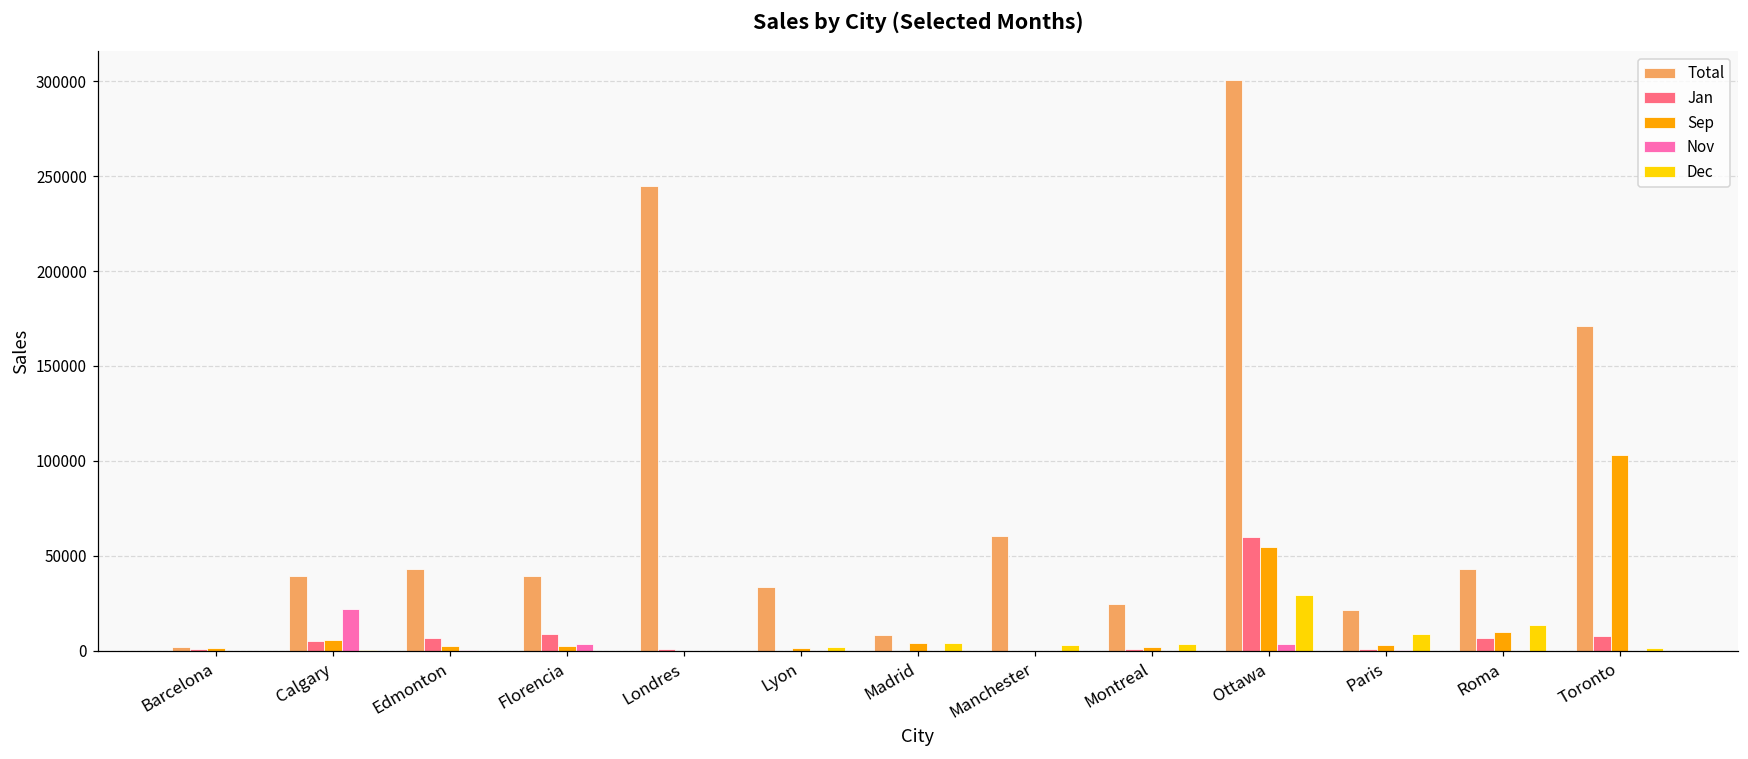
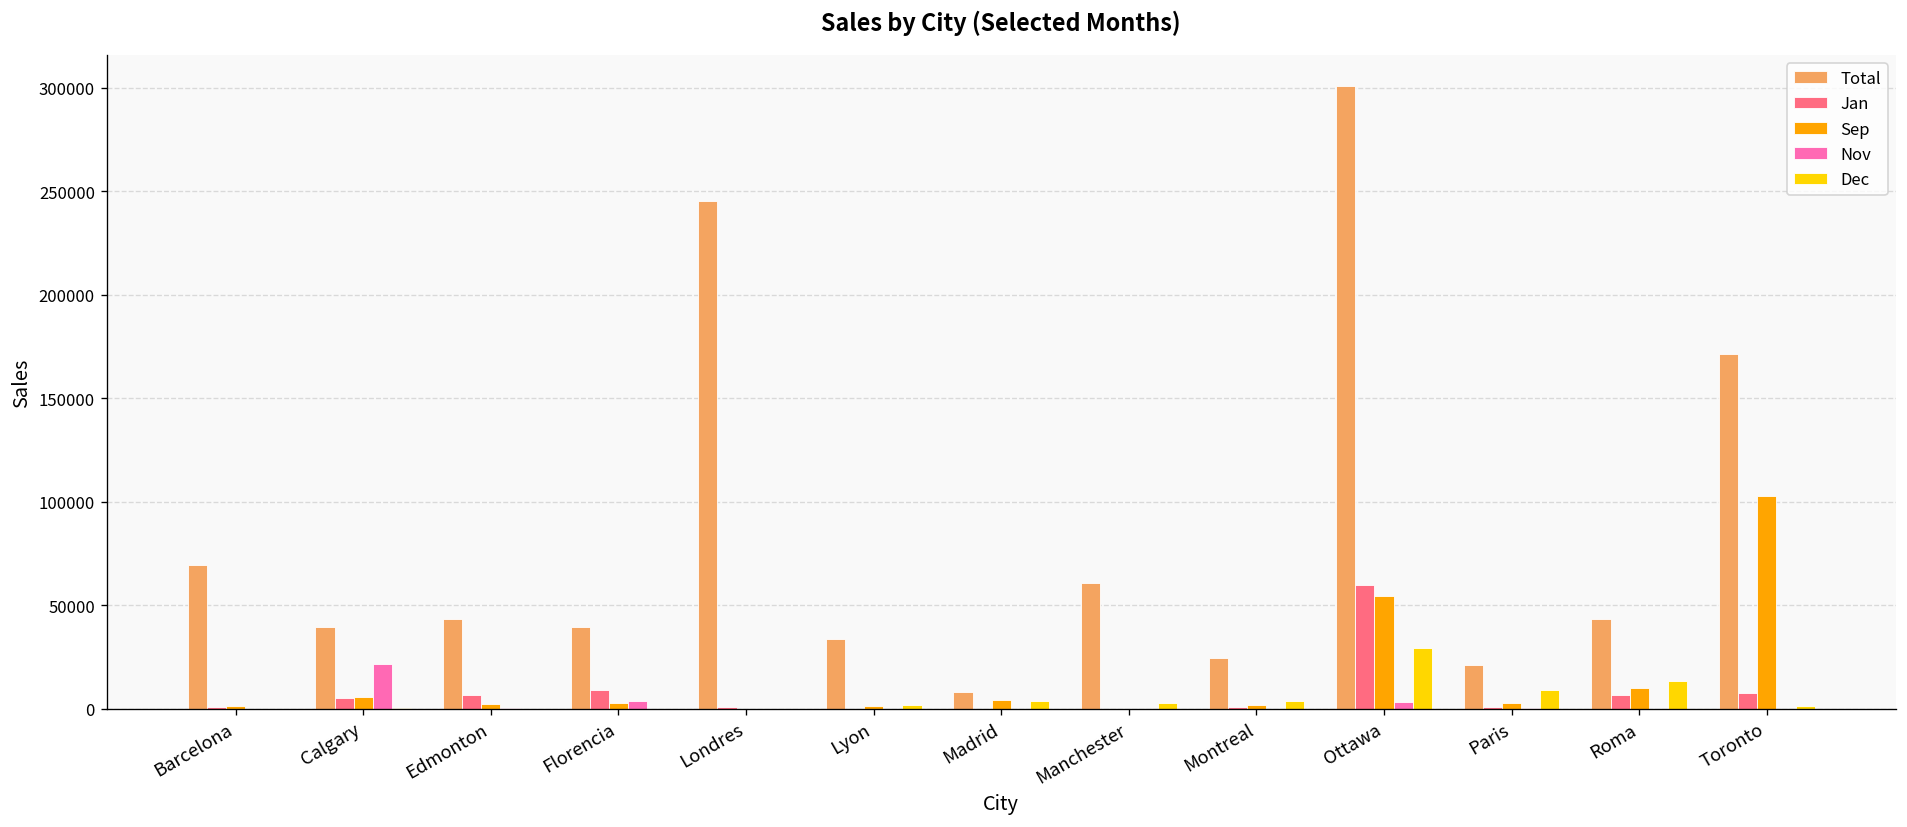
Total, Barcelona: 2000 -> 69000
